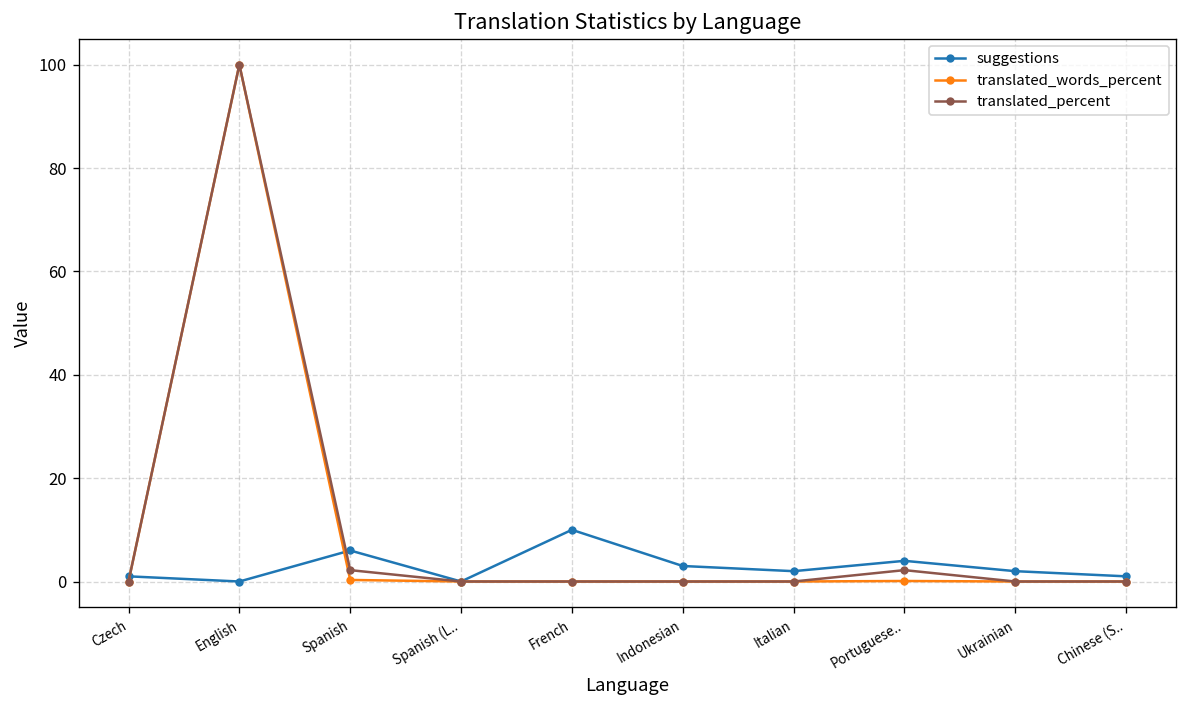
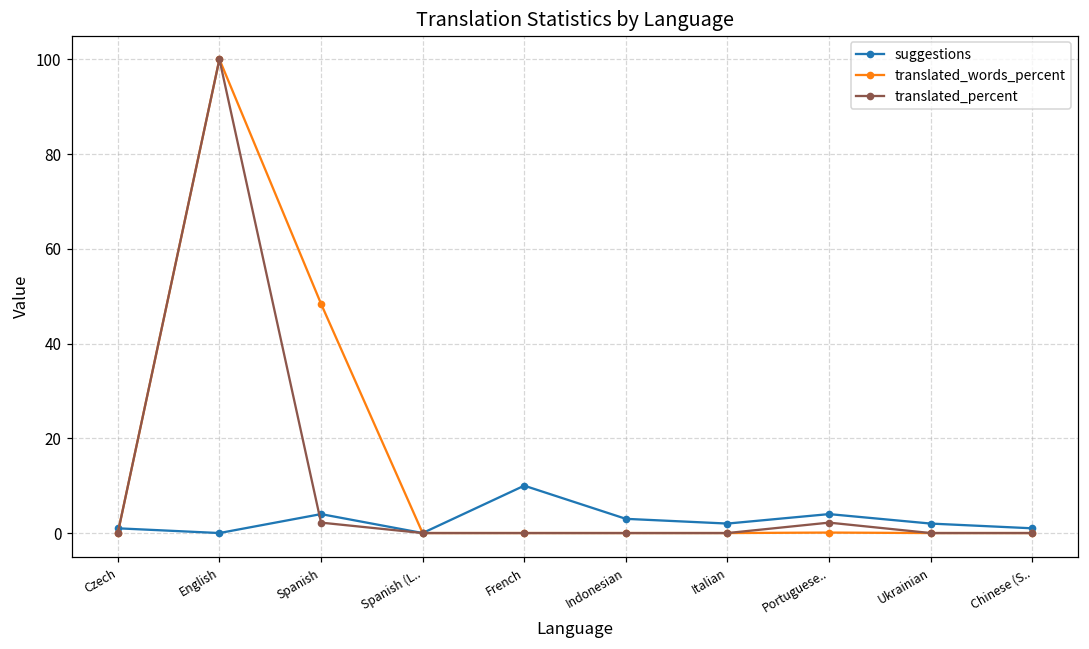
suggestions, Spanish: 6 -> 4
translated_words_percent, Spanish: 0 -> 48
